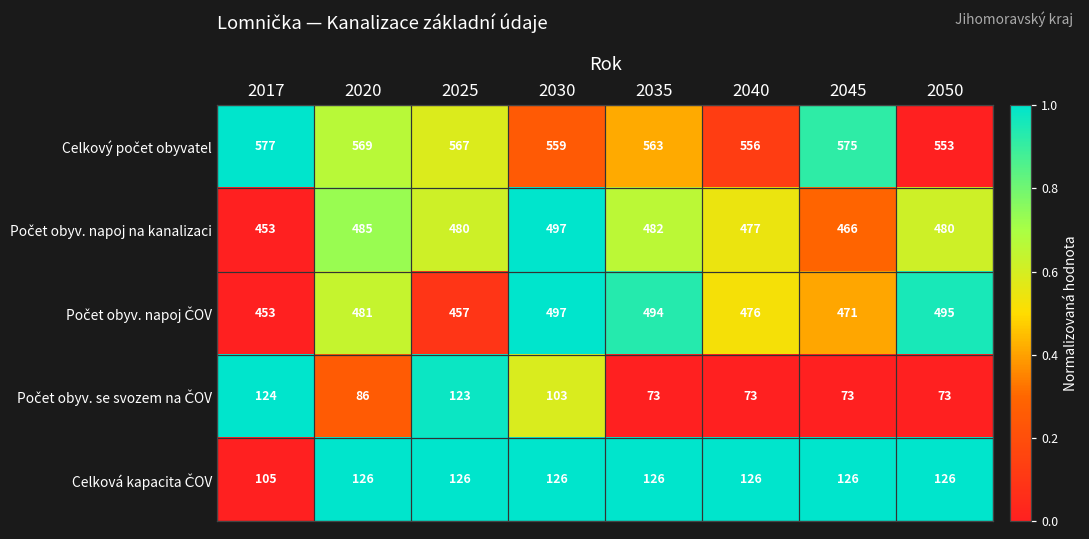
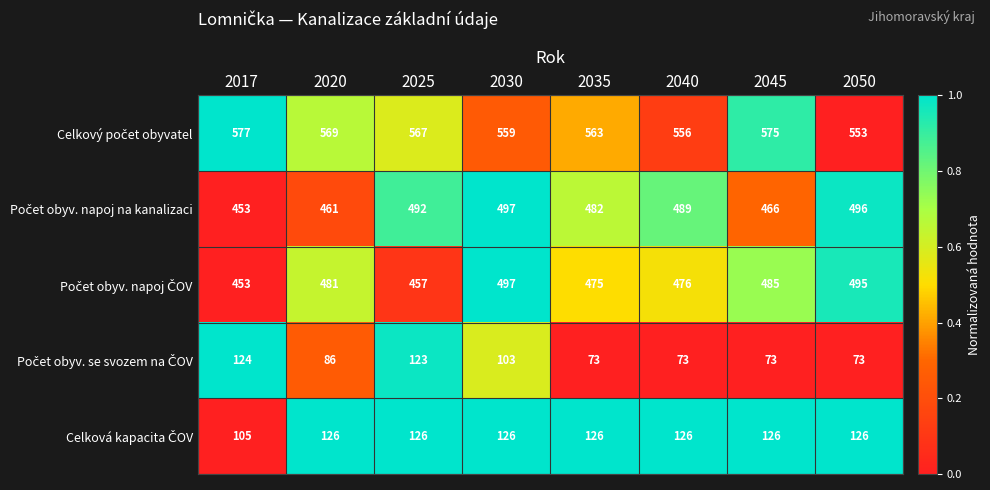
Počet obyv. napoj na kanalizaci, 2020: 485 -> 461
Počet obyv. napoj na kanalizaci, 2025: 480 -> 492
Počet obyv. napoj na kanalizaci, 2040: 477 -> 489
Počet obyv. napoj na kanalizaci, 2050: 480 -> 496
Počet obyv. napoj ČOV, 2035: 494 -> 475
Počet obyv. napoj ČOV, 2045: 471 -> 485
